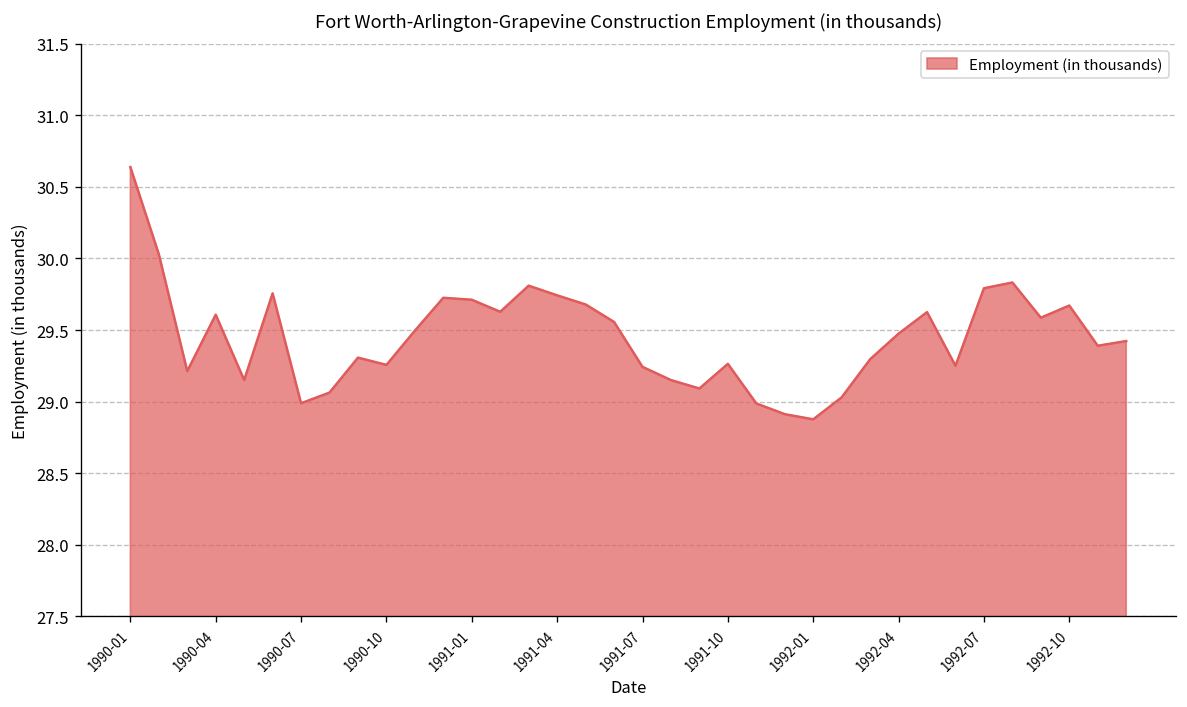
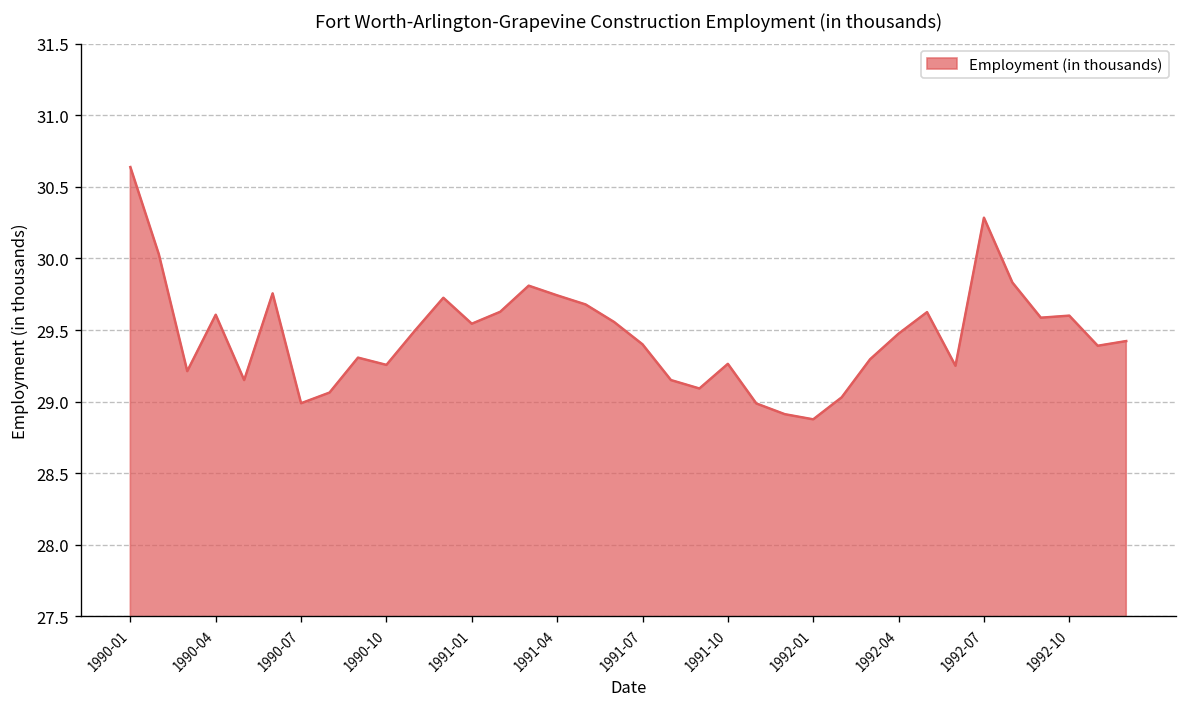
1991-01: 29.71 -> 29.54
1991-07: 29.24 -> 29.40
1992-07: 29.79 -> 30.28
1992-10: 29.67 -> 29.60
